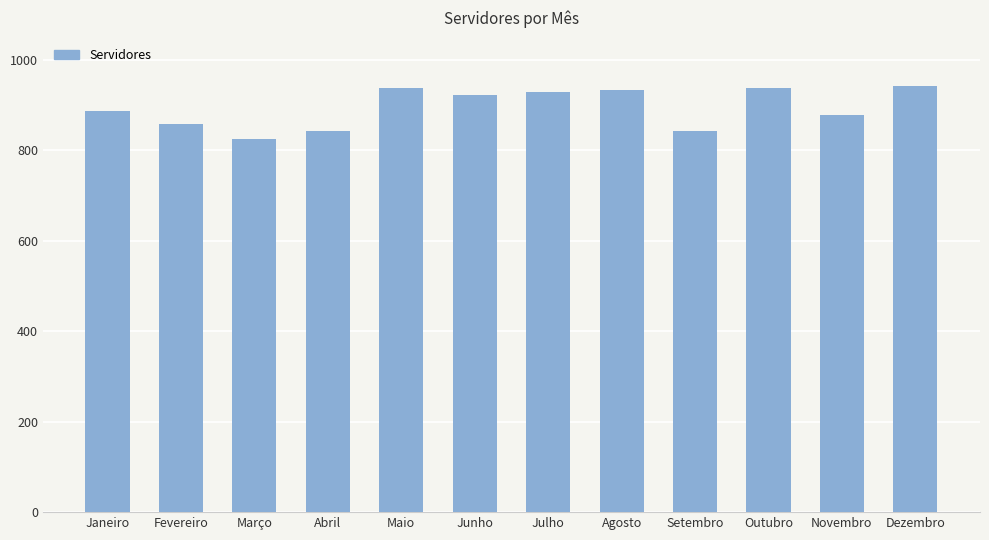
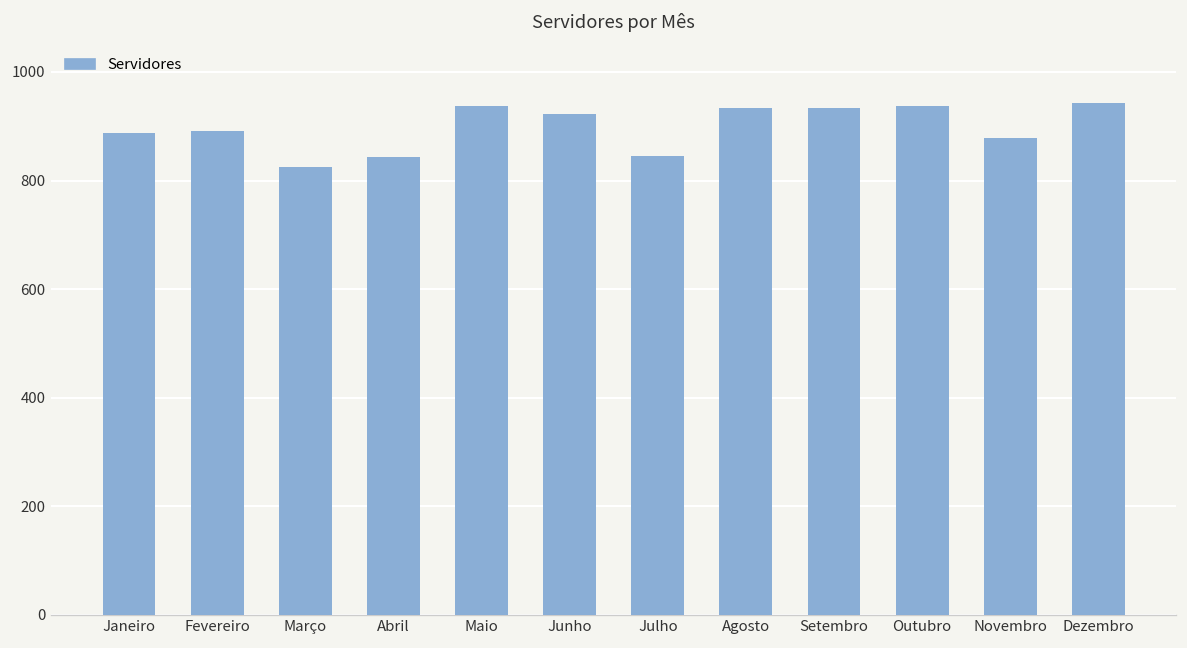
Fevereiro: 860 -> 890
Julho: 930 -> 850
Setembro: 840 -> 930
